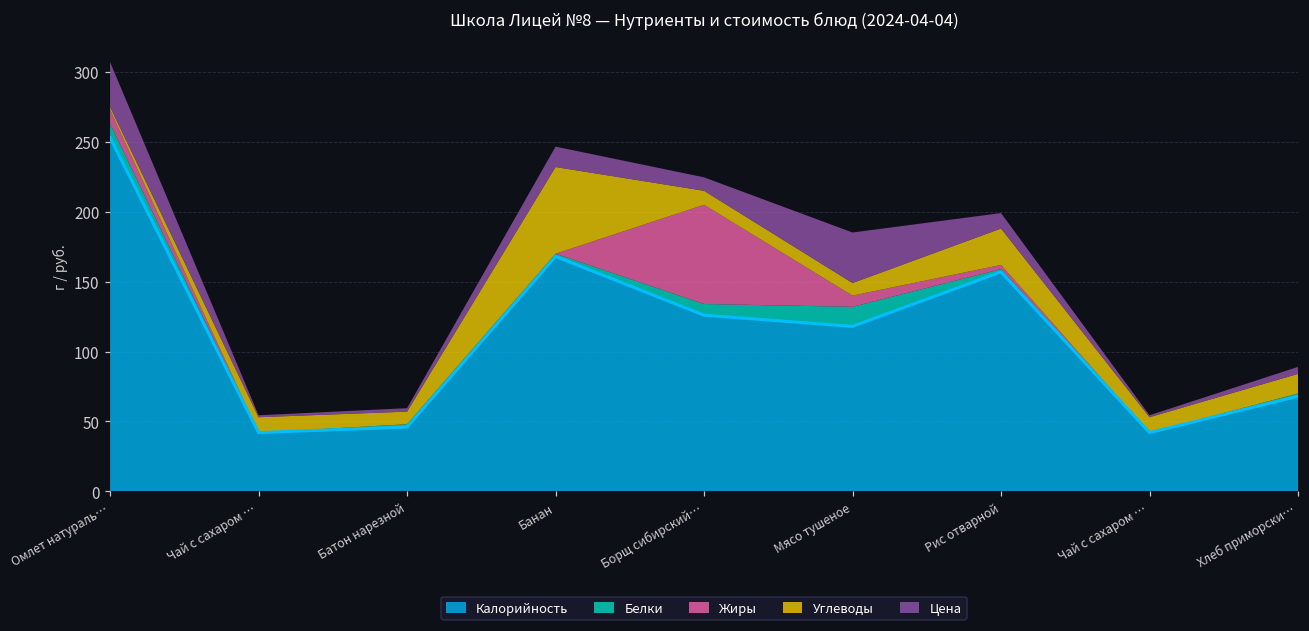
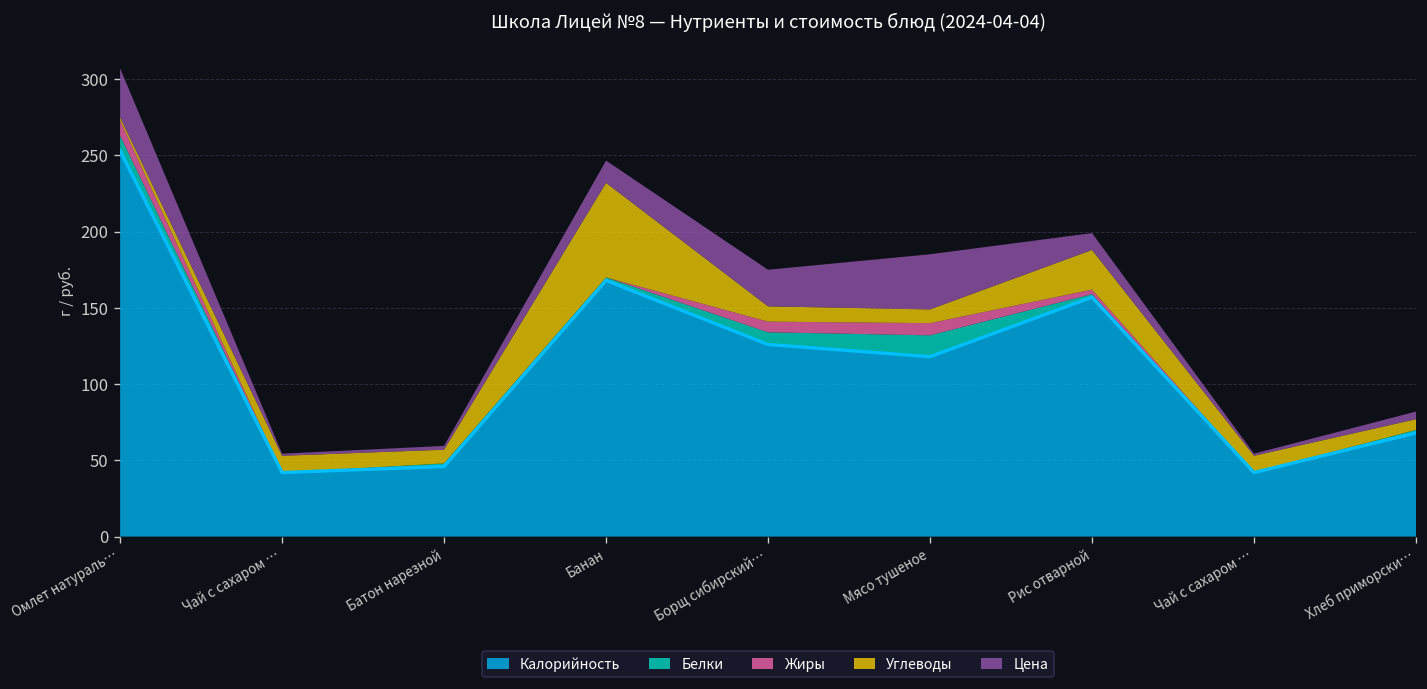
Жиры, Борщ сибирский…: 71 -> 7
Цена, Борщ сибирский…: 10 -> 24
Углеводы, Хлеб приморски…: 14 -> 7
